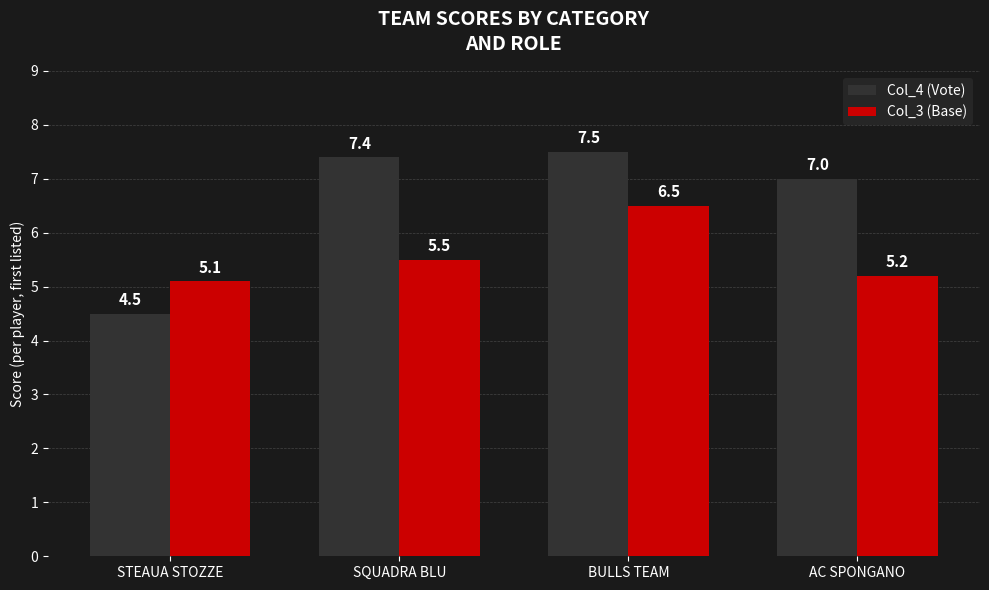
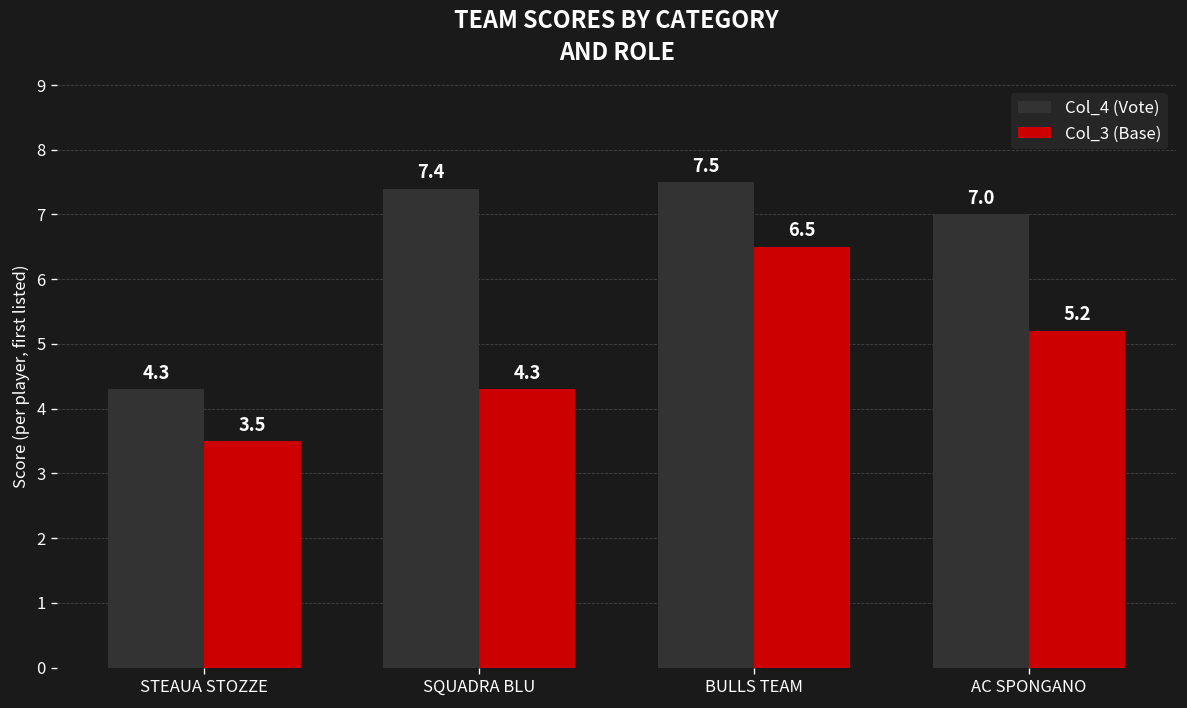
Col_4 (Vote), STEAUA STOZZE: 4.5 -> 4.3
Col_3 (Base), STEAUA STOZZE: 5.1 -> 3.5
Col_3 (Base), SQUADRA BLU: 5.5 -> 4.3
